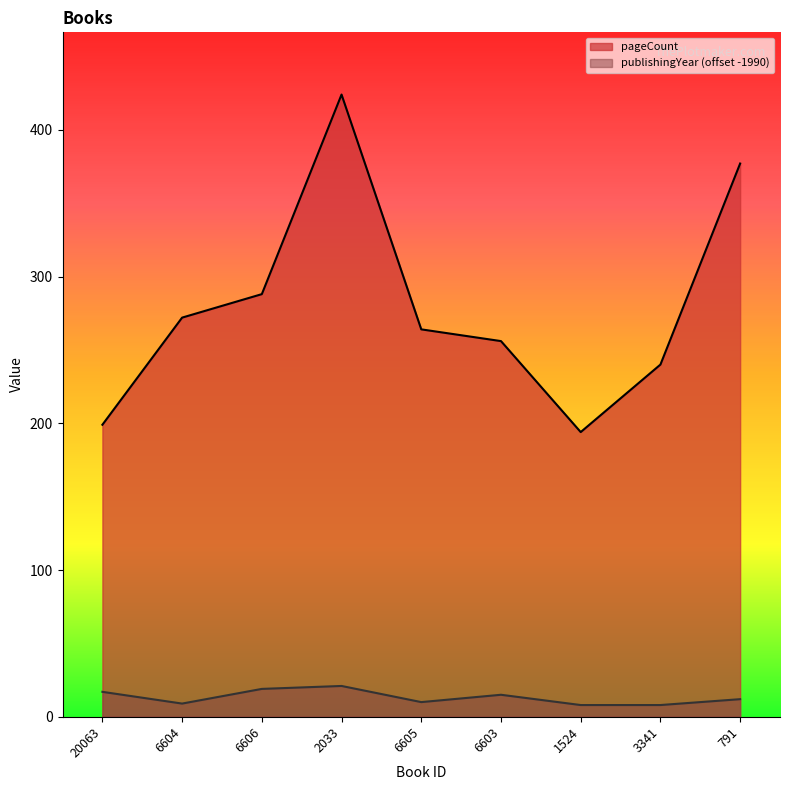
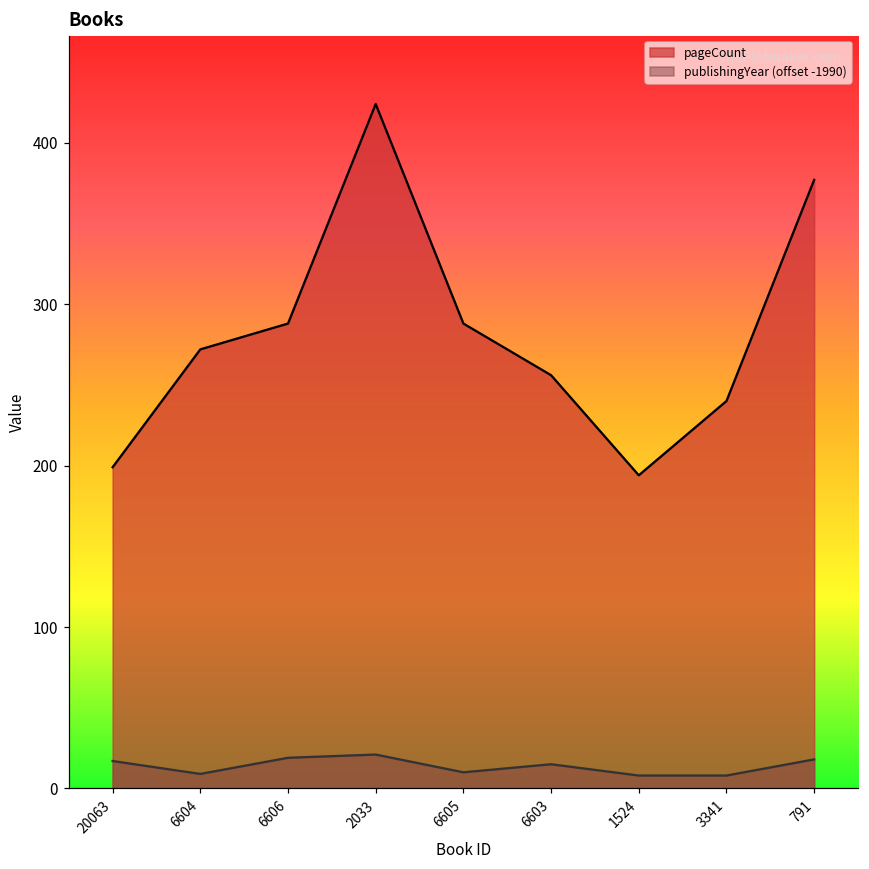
pageCount, 6605: 264 -> 288
publishingYear (offset -1990), 791: 12 -> 18
